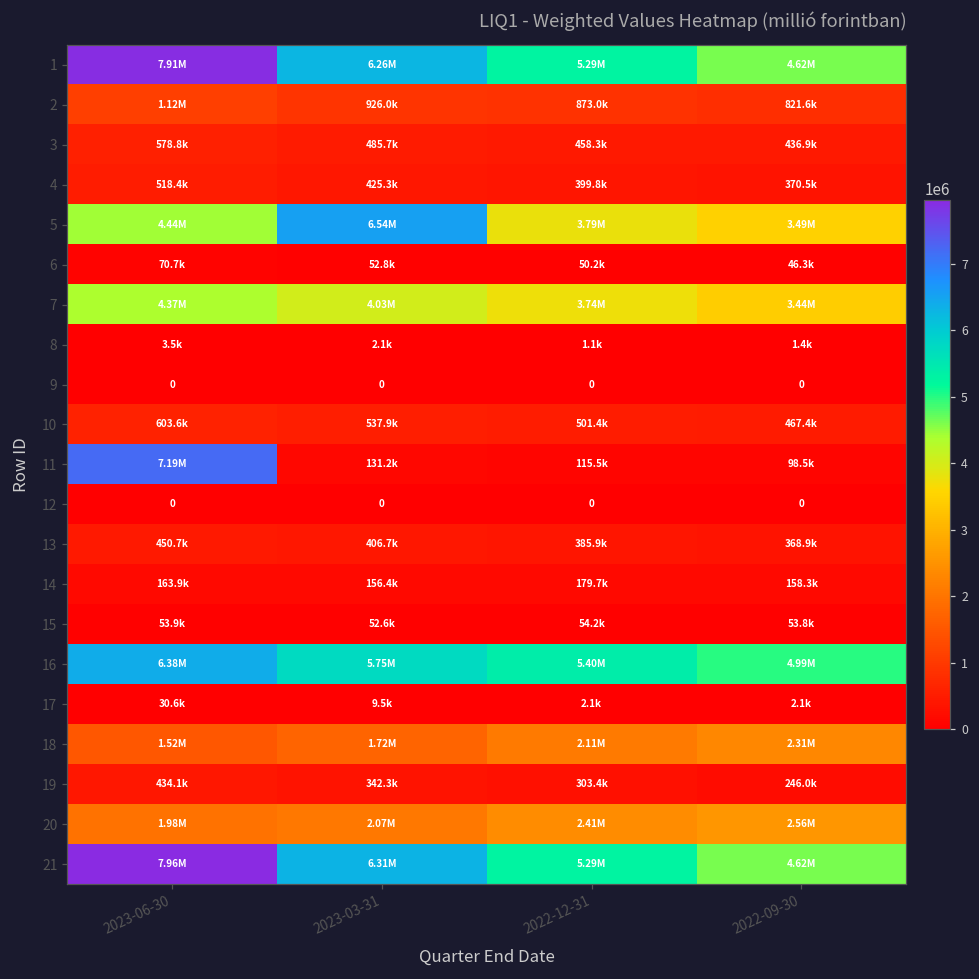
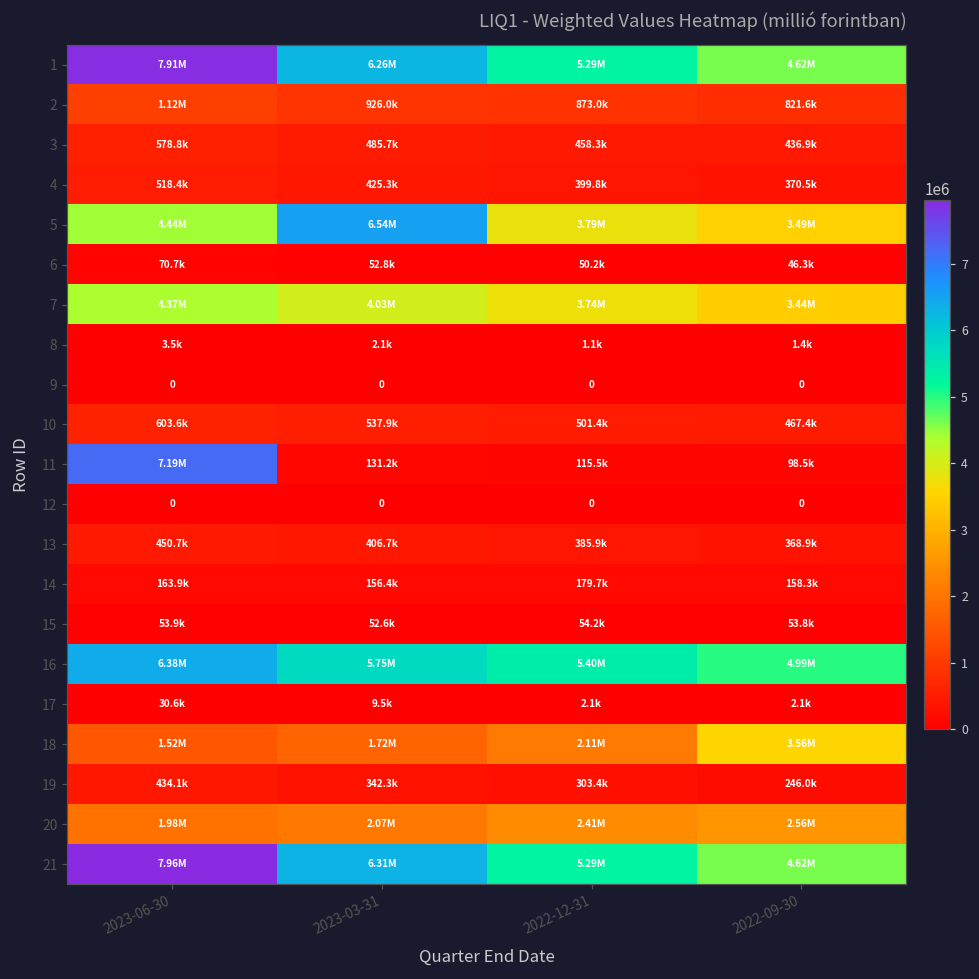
18, 2022-09-30: 2.31M -> 3.56M
